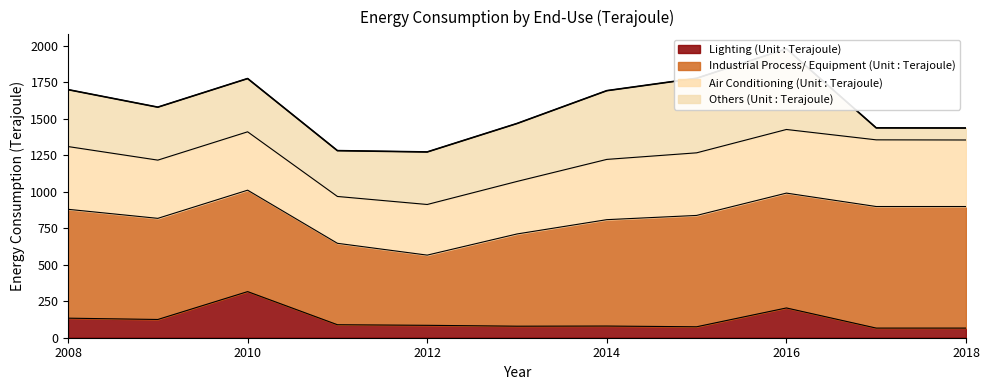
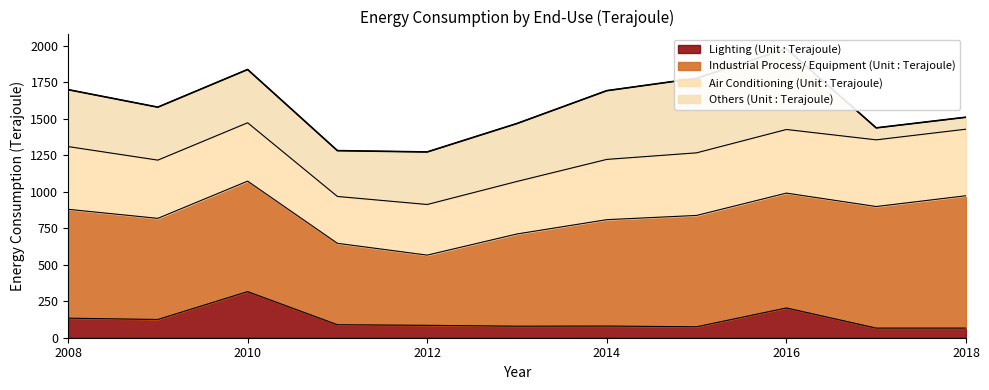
Industrial Process/ Equipment (Unit : Terajoule), 2010: 700 -> 760
Industrial Process/ Equipment (Unit : Terajoule), 2018: 830 -> 910
